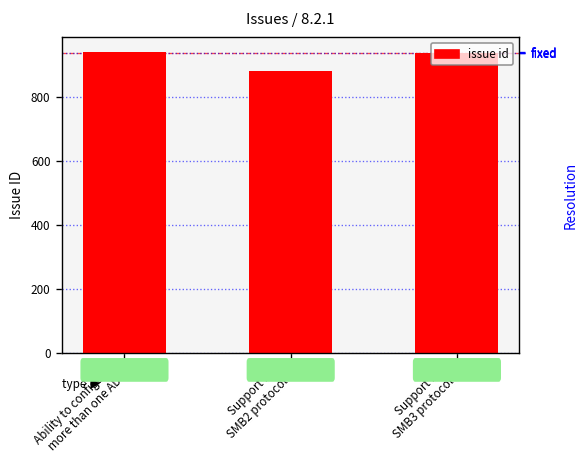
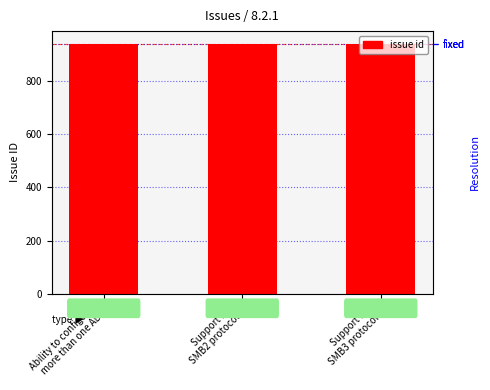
Support for SMB2 protocol: 880 -> 940
